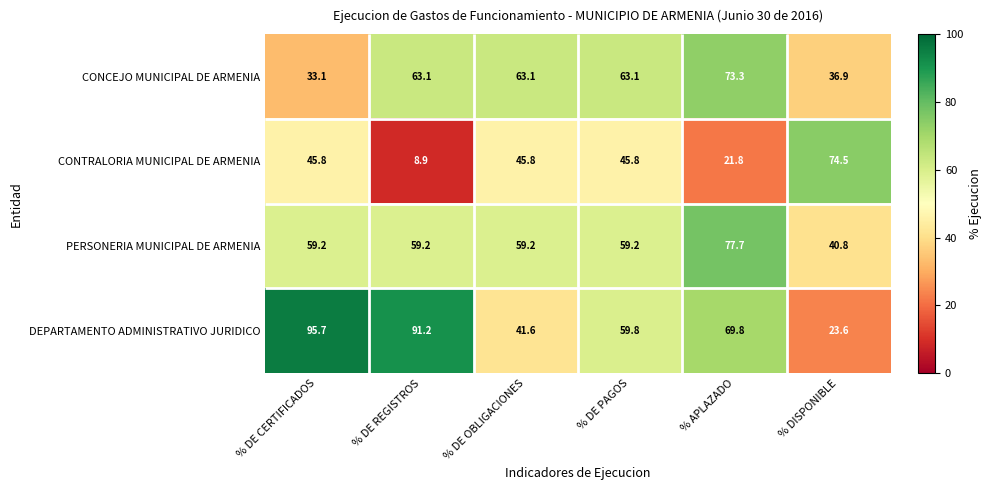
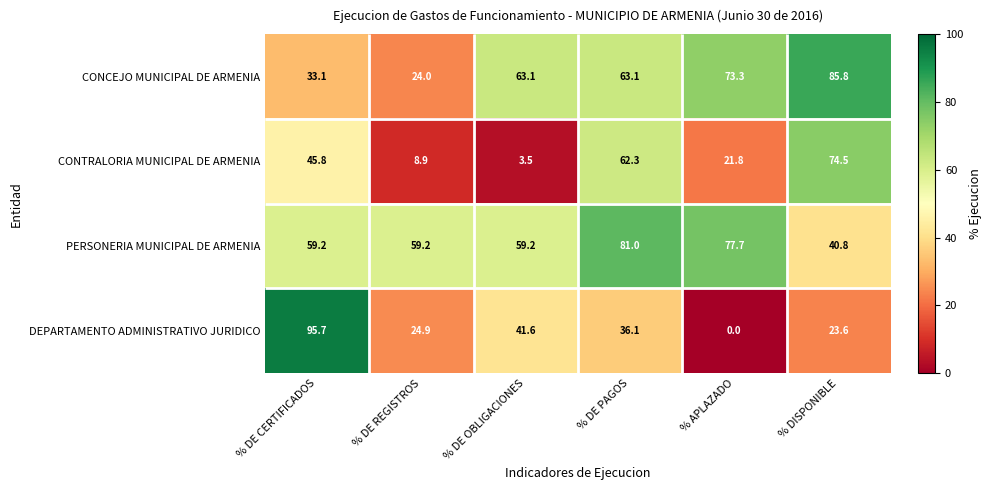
CONCEJO MUNICIPAL DE ARMENIA, % DE REGISTROS: 63.1 -> 24.0
CONCEJO MUNICIPAL DE ARMENIA, % DISPONIBLE: 36.9 -> 85.8
CONTRALORIA MUNICIPAL DE ARMENIA, % DE OBLIGACIONES: 45.8 -> 3.5
CONTRALORIA MUNICIPAL DE ARMENIA, % DE PAGOS: 45.8 -> 62.3
PERSONERIA MUNICIPAL DE ARMENIA, % DE PAGOS: 59.2 -> 81.0
DEPARTAMENTO ADMINISTRATIVO JURIDICO, % DE REGISTROS: 91.2 -> 24.9
DEPARTAMENTO ADMINISTRATIVO JURIDICO, % DE PAGOS: 59.8 -> 36.1
DEPARTAMENTO ADMINISTRATIVO JURIDICO, % APLAZADO: 69.8 -> 0.0
